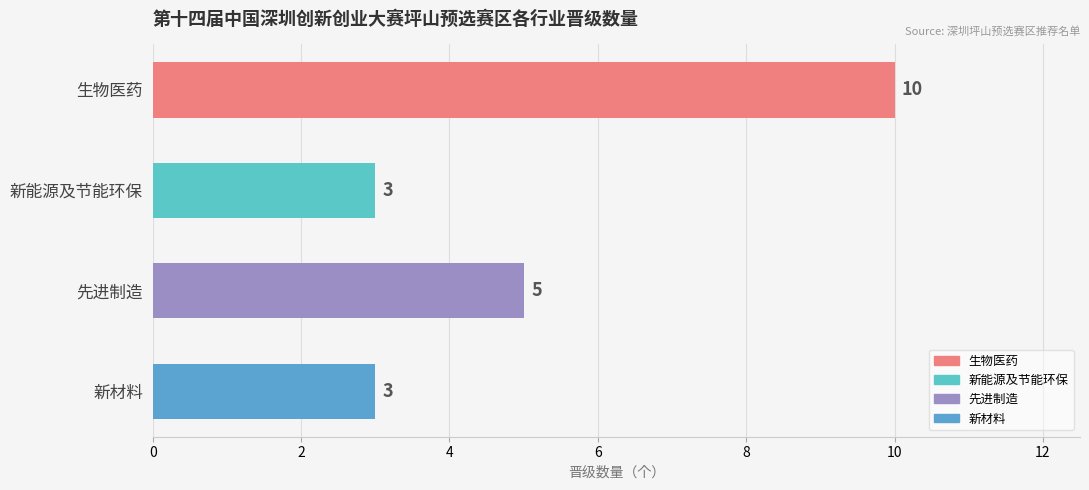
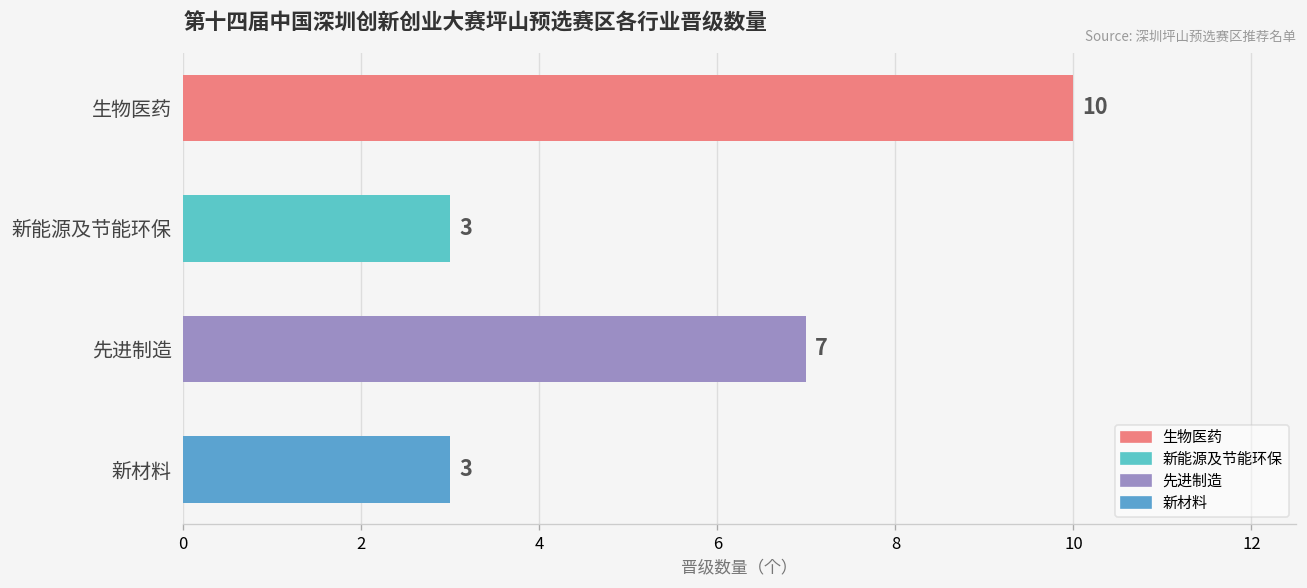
先进制造: 5 -> 7
